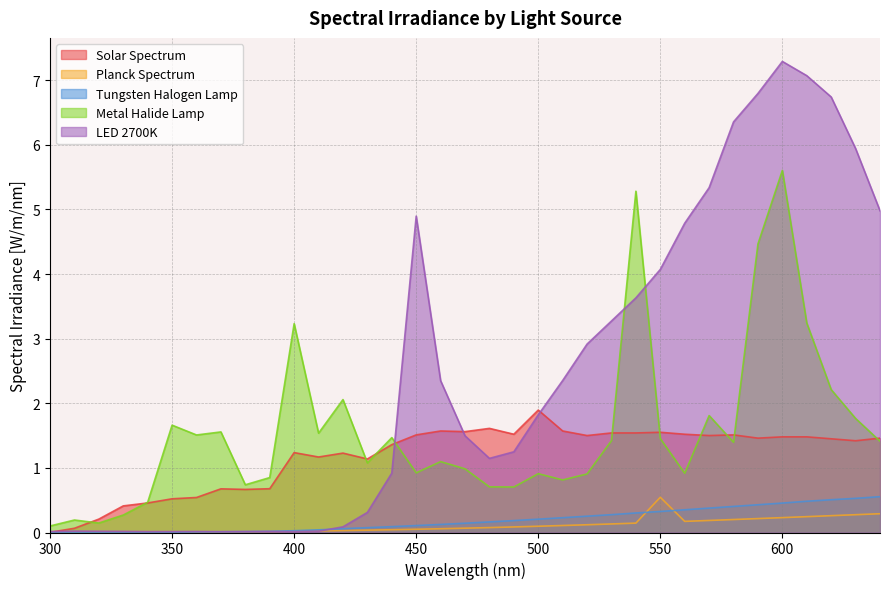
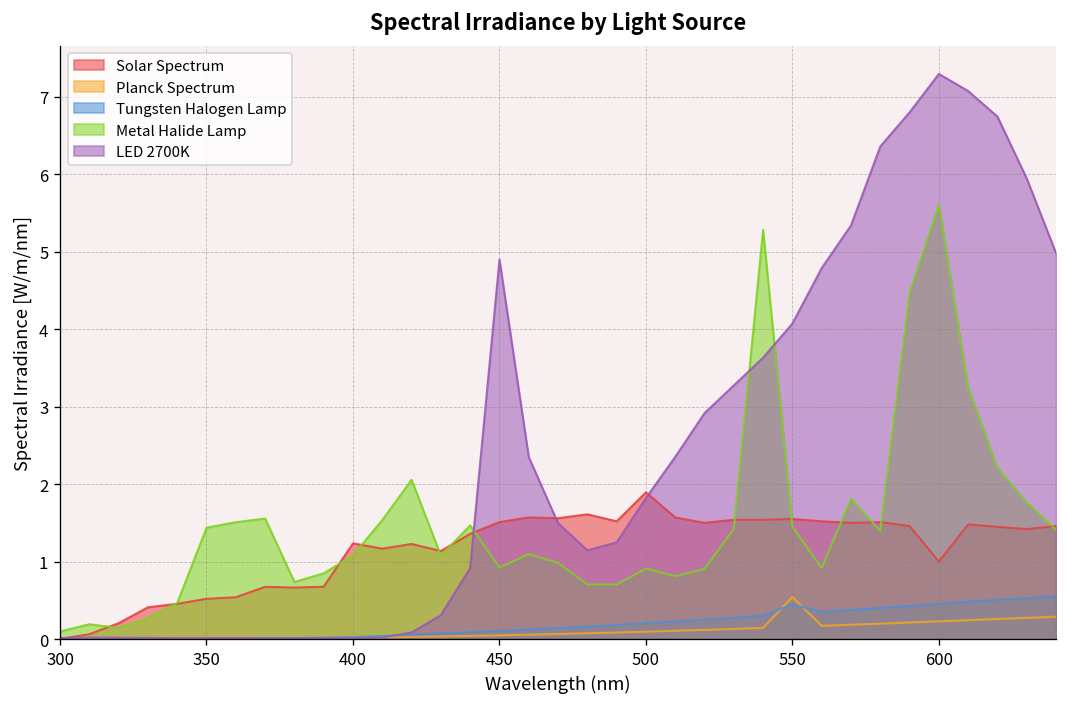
Metal Halide Lamp, 350: 1.7 -> 1.4
Metal Halide Lamp, 400: 3.2 -> 1.1
Tungsten Halogen Lamp, 550: 0.3 -> 0.4
Solar Spectrum, 600: 1.5 -> 1.0
